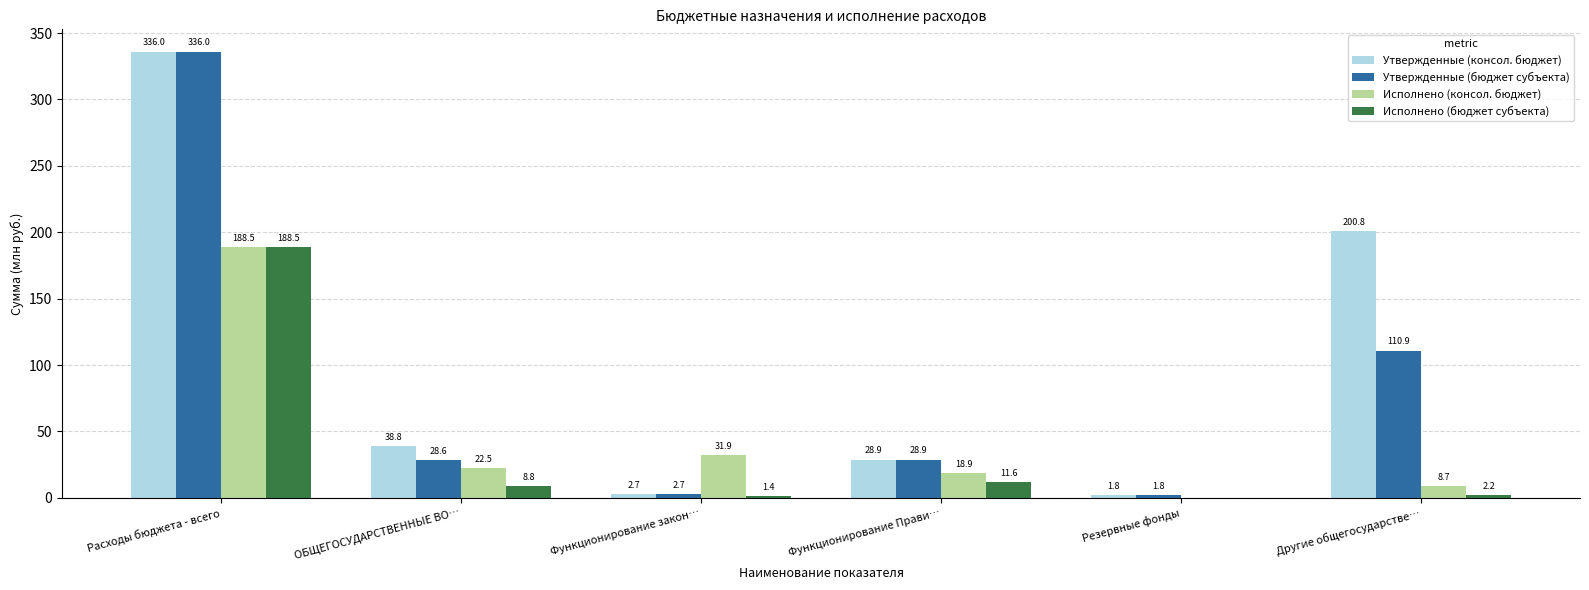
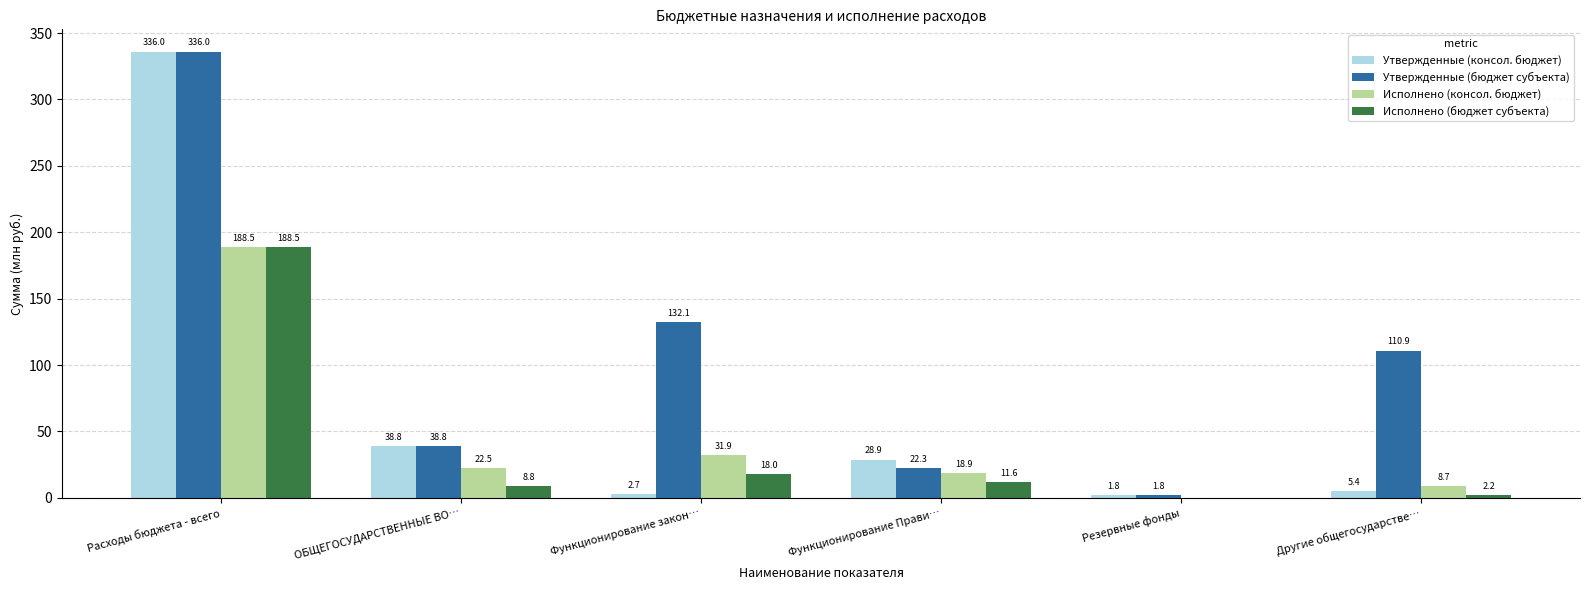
Утвержденные (бюджет субъекта), ОБЩЕГОСУДАРСТВЕННЫЕ ВО…: 28.6 -> 38.8
Утвержденные (бюджет субъекта), Функционирование закон…: 2.7 -> 132.1
Исполнено (бюджет субъекта), Функционирование закон…: 1.4 -> 18.0
Утвержденные (бюджет субъекта), Функционирование Прави…: 28.9 -> 22.3
Утвержденные (консол. бюджет), Другие общегосударстве…: 200.8 -> 5.4
